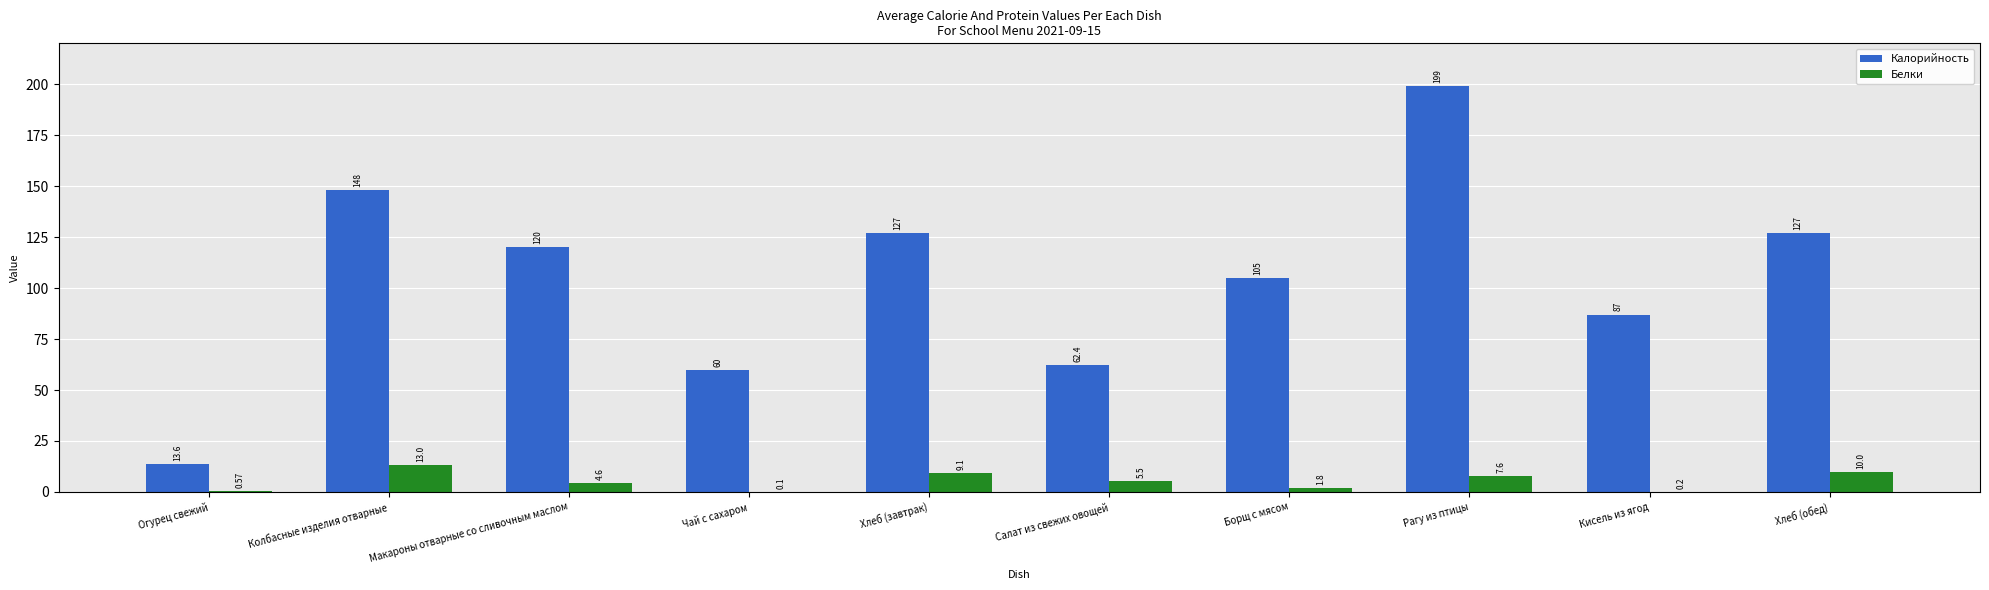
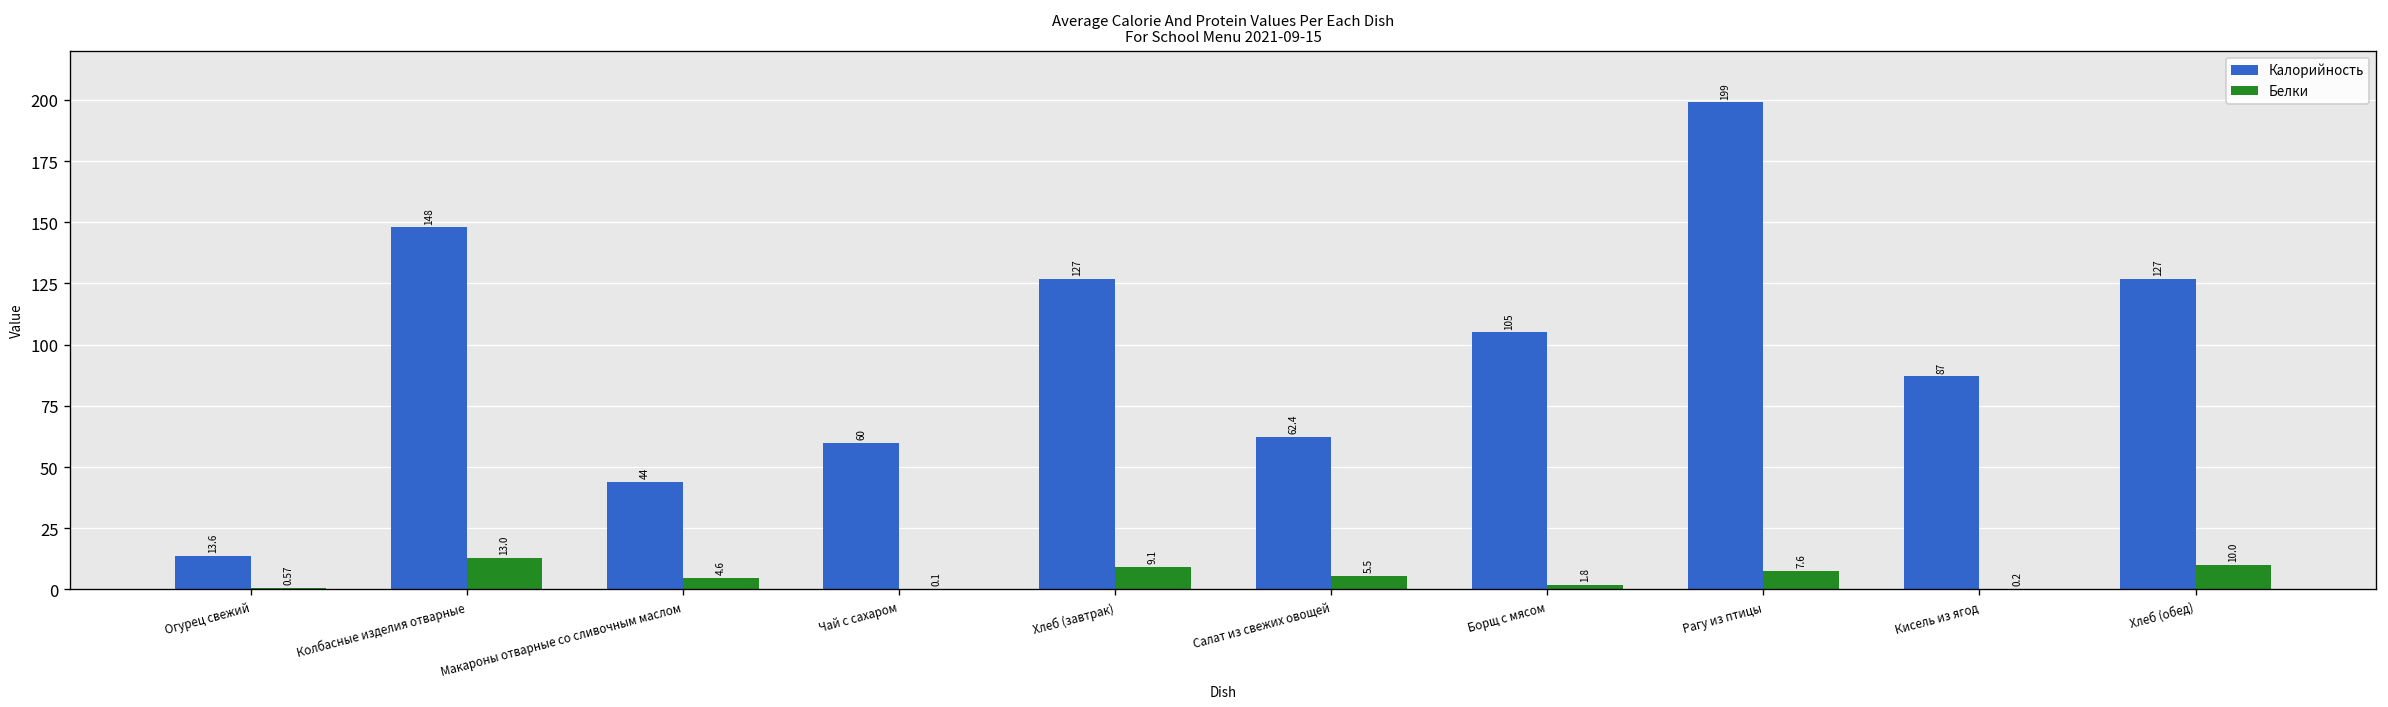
Калорийность, Макароны отварные со сливочным маслом: 120 -> 44
